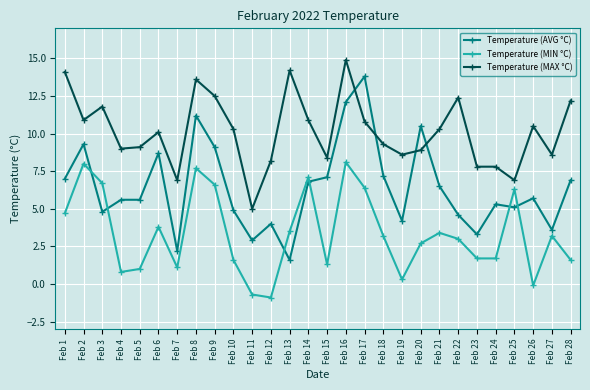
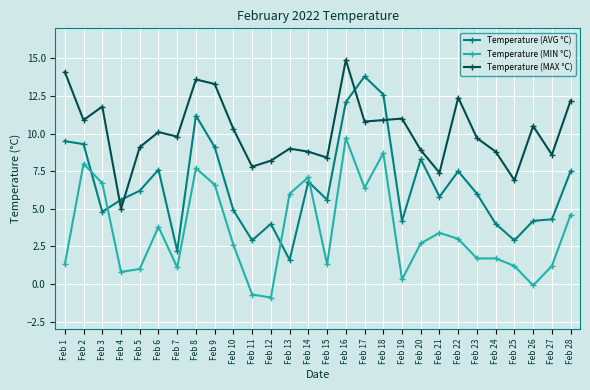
Temperature (AVG °C), Feb 1: 7.0 -> 9.5
Temperature (MIN °C), Feb 1: 4.7 -> 1.3
Temperature (MAX °C), Feb 4: 9 -> 5
Temperature (AVG °C), Feb 5: 5.6 -> 6.2
Temperature (AVG °C), Feb 6: 8.7 -> 7.6
Temperature (MAX °C), Feb 7: 6.9 -> 9.8
Temperature (MAX °C), Feb 9: 12.5 -> 13.3
Temperature (MIN °C), Feb 10: 1.6 -> 2.6
Temperature (MAX °C), Feb 11: 5.0 -> 7.8
Temperature (MIN °C), Feb 13: 3.5 -> 6.0
Temperature (MAX °C), Feb 13: 14.2 -> 9.0
Temperature (MAX °C), Feb 14: 10.9 -> 8.8
Temperature (AVG °C), Feb 15: 7.1 -> 5.6
Temperature (MIN °C), Feb 16: 8.1 -> 9.7
Temperature (AVG °C), Feb 18: 7.2 -> 12.6
Temperature (MIN °C), Feb 18: 3.2 -> 8.7
Temperature (MAX °C), Feb 18: 9.3 -> 10.9
Temperature (MAX °C), Feb 19: 8.6 -> 11.0
Temperature (AVG °C), Feb 20: 10.5 -> 8.3
Temperature (AVG °C), Feb 21: 6.5 -> 5.8
Temperature (MAX °C), Feb 21: 10.3 -> 7.4
Temperature (AVG °C), Feb 22: 4.6 -> 7.5
Temperature (AVG °C), Feb 23: 3.3 -> 6.0
Temperature (MAX °C), Feb 23: 7.8 -> 9.7
Temperature (AVG °C), Feb 24: 5.3 -> 4.0
Temperature (MAX °C), Feb 24: 7.8 -> 8.8
Temperature (AVG °C), Feb 25: 5.1 -> 2.9
Temperature (MIN °C), Feb 25: 6.3 -> 1.2
Temperature (AVG °C), Feb 26: 5.7 -> 4.2
Temperature (AVG °C), Feb 27: 3.6 -> 4.3
Temperature (MIN °C), Feb 27: 3.2 -> 1.2
Temperature (AVG °C), Feb 28: 6.9 -> 7.5
Temperature (MIN °C), Feb 28: 1.6 -> 4.6
